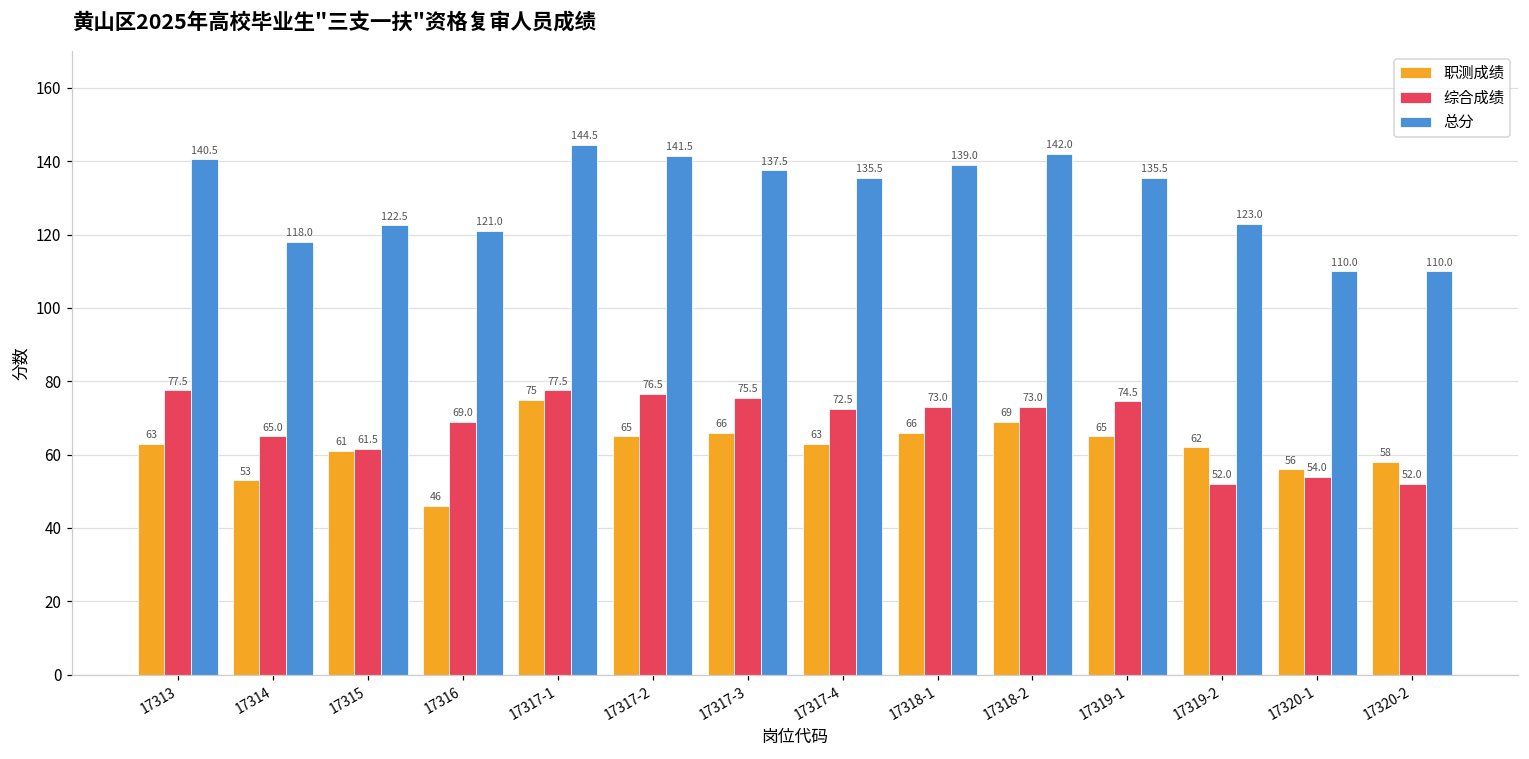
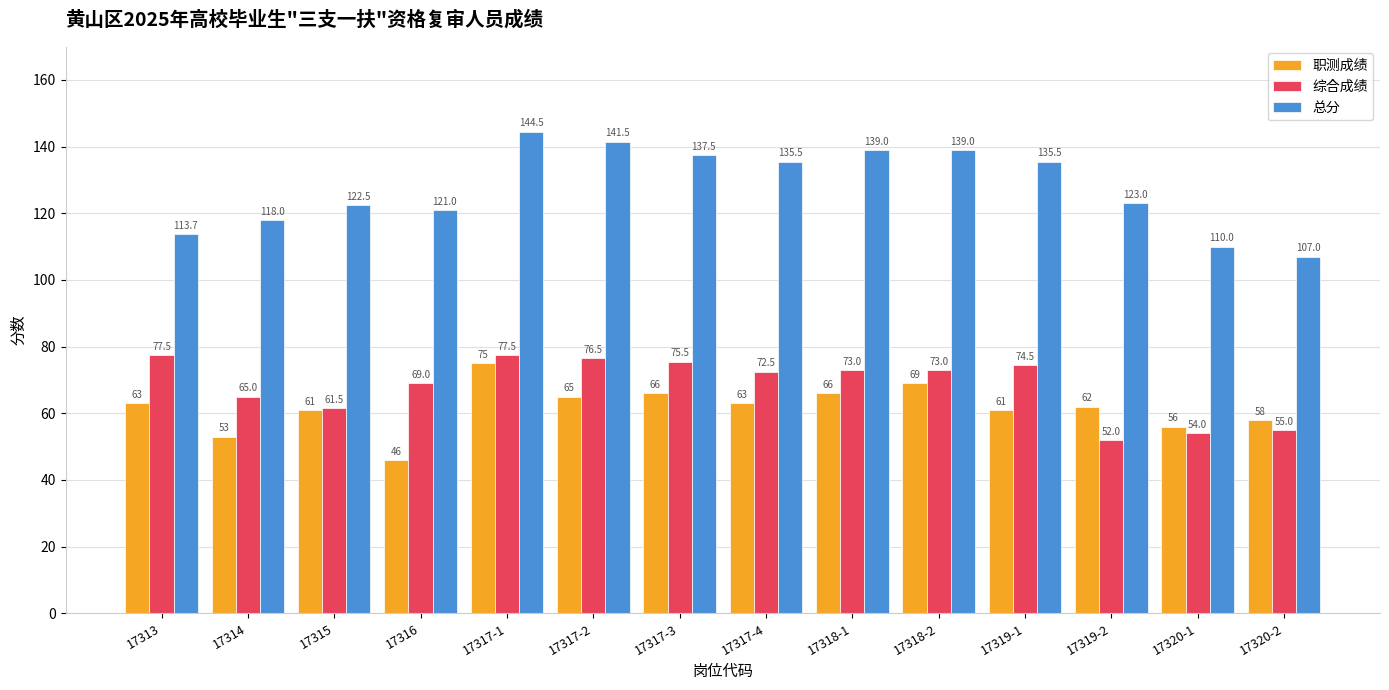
总分, 17313: 140.5 -> 113.7
总分, 17318-2: 142.0 -> 139.0
职测成绩, 17319-1: 65 -> 61
综合成绩, 17320-2: 52.0 -> 55.0
总分, 17320-2: 110.0 -> 107.0
